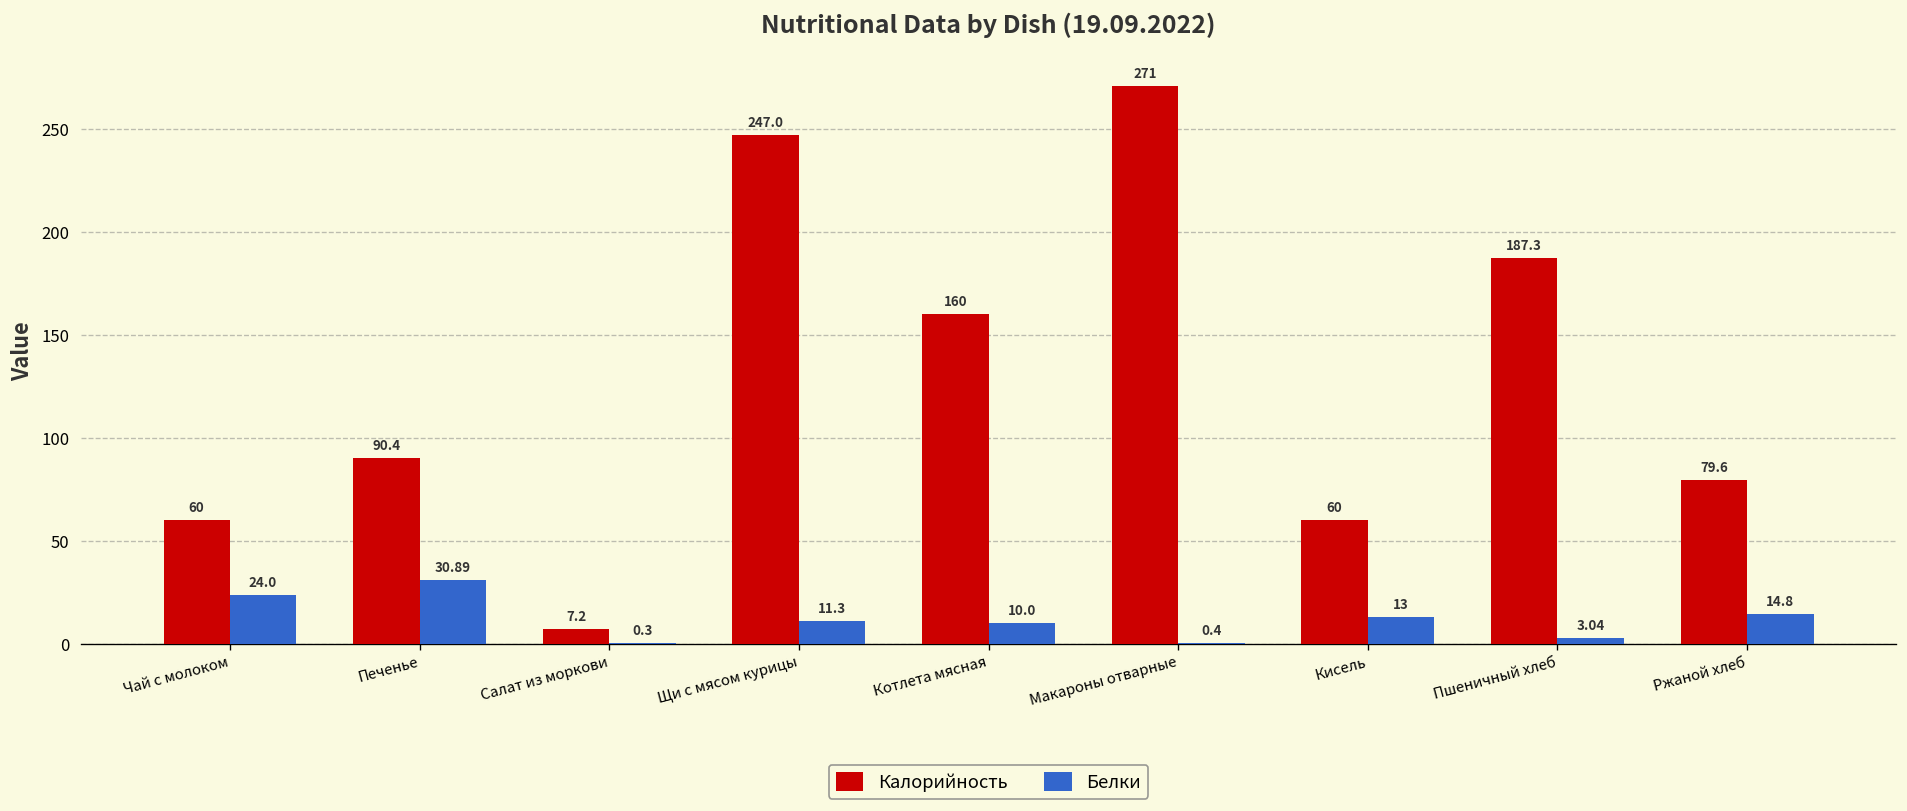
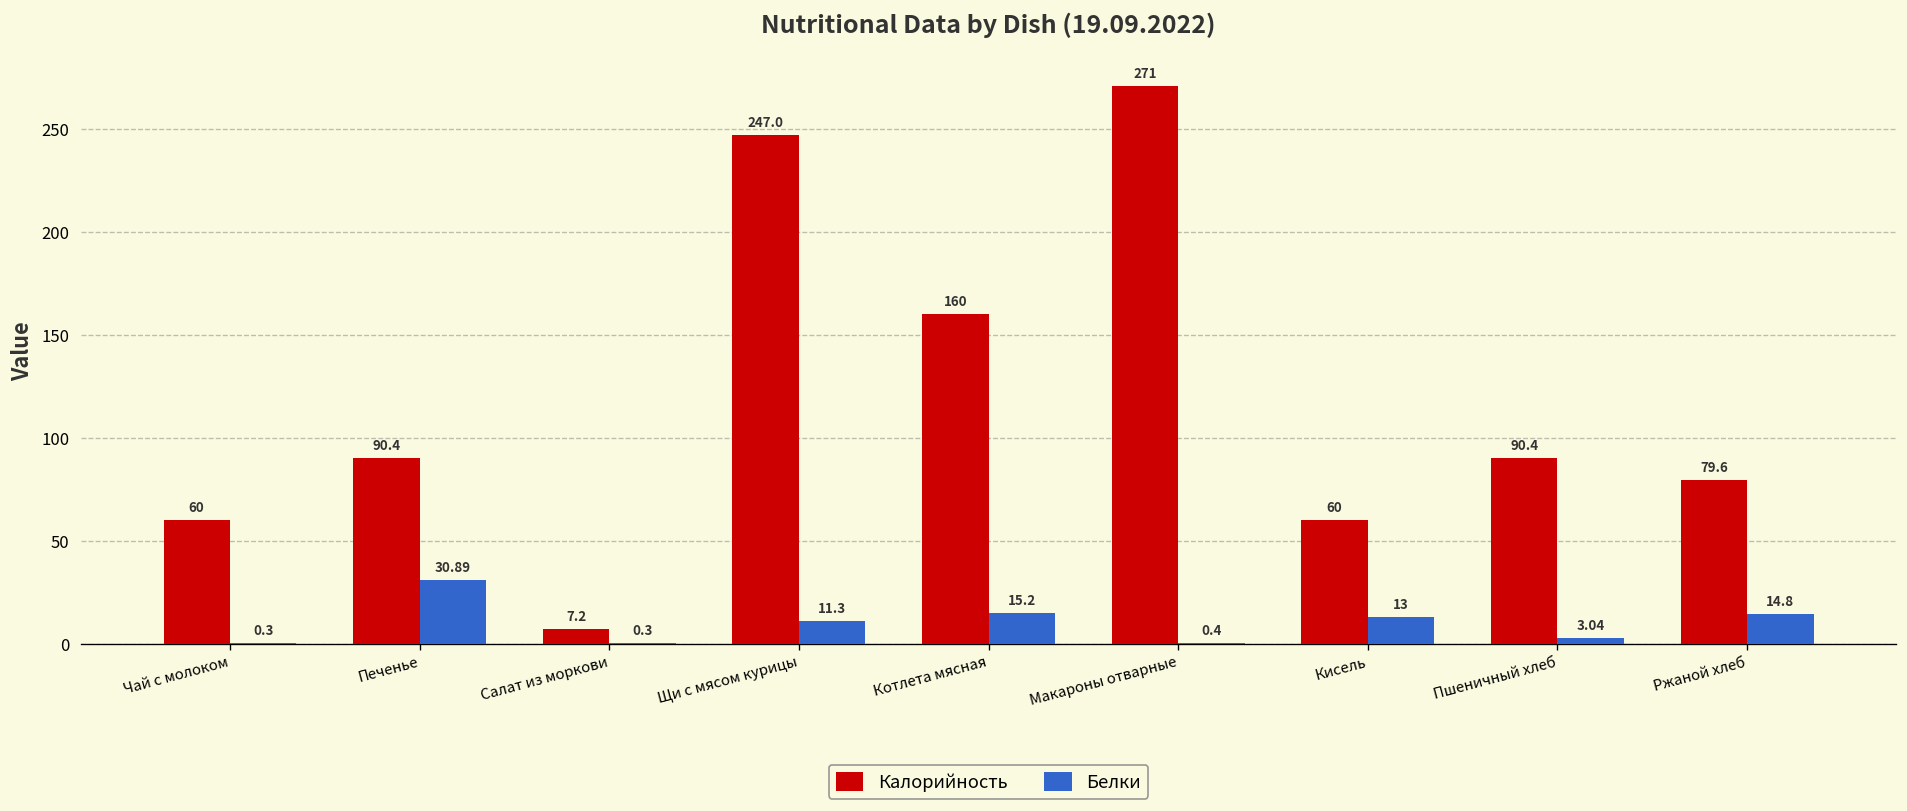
Белки, Чай с молоком: 24.0 -> 0.3
Белки, Котлета мясная: 10.0 -> 15.2
Калорийность, Пшеничный хлеб: 187.3 -> 90.4
